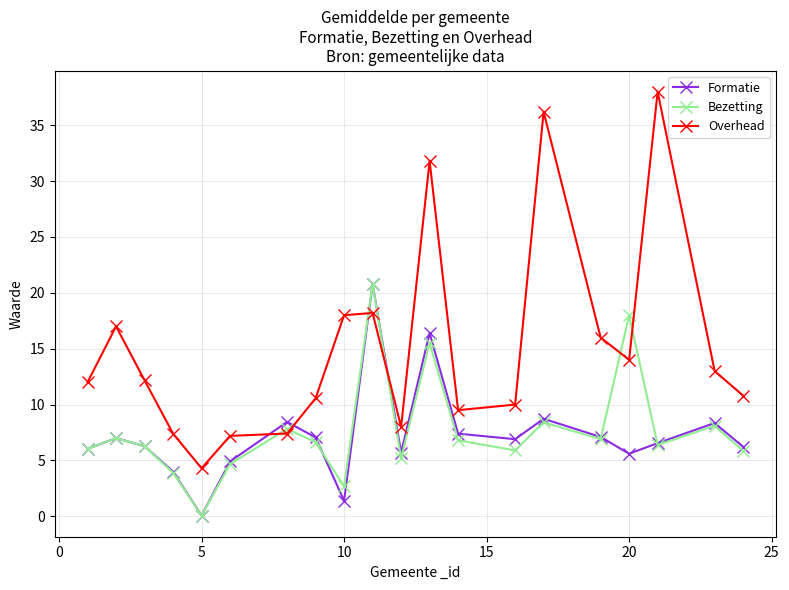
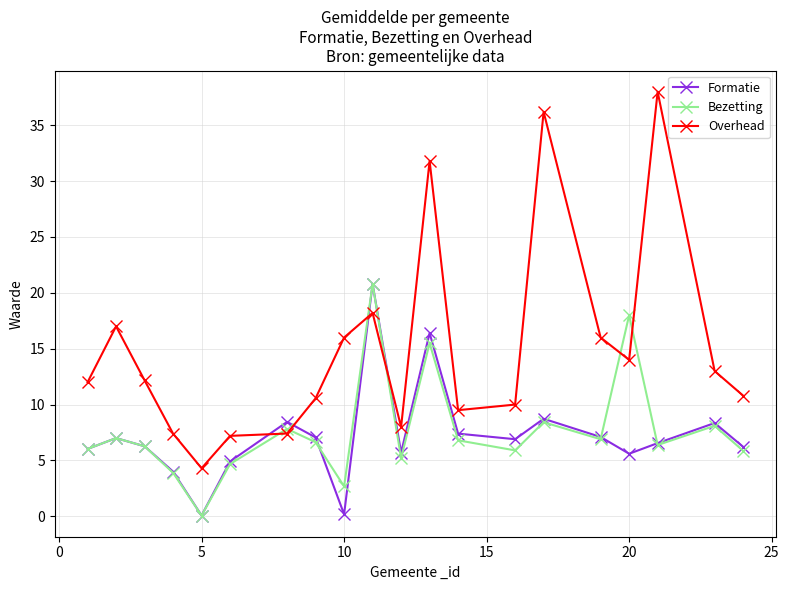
Formatie, 10: 1.4 -> 0.2
Overhead, 10: 18 -> 16
